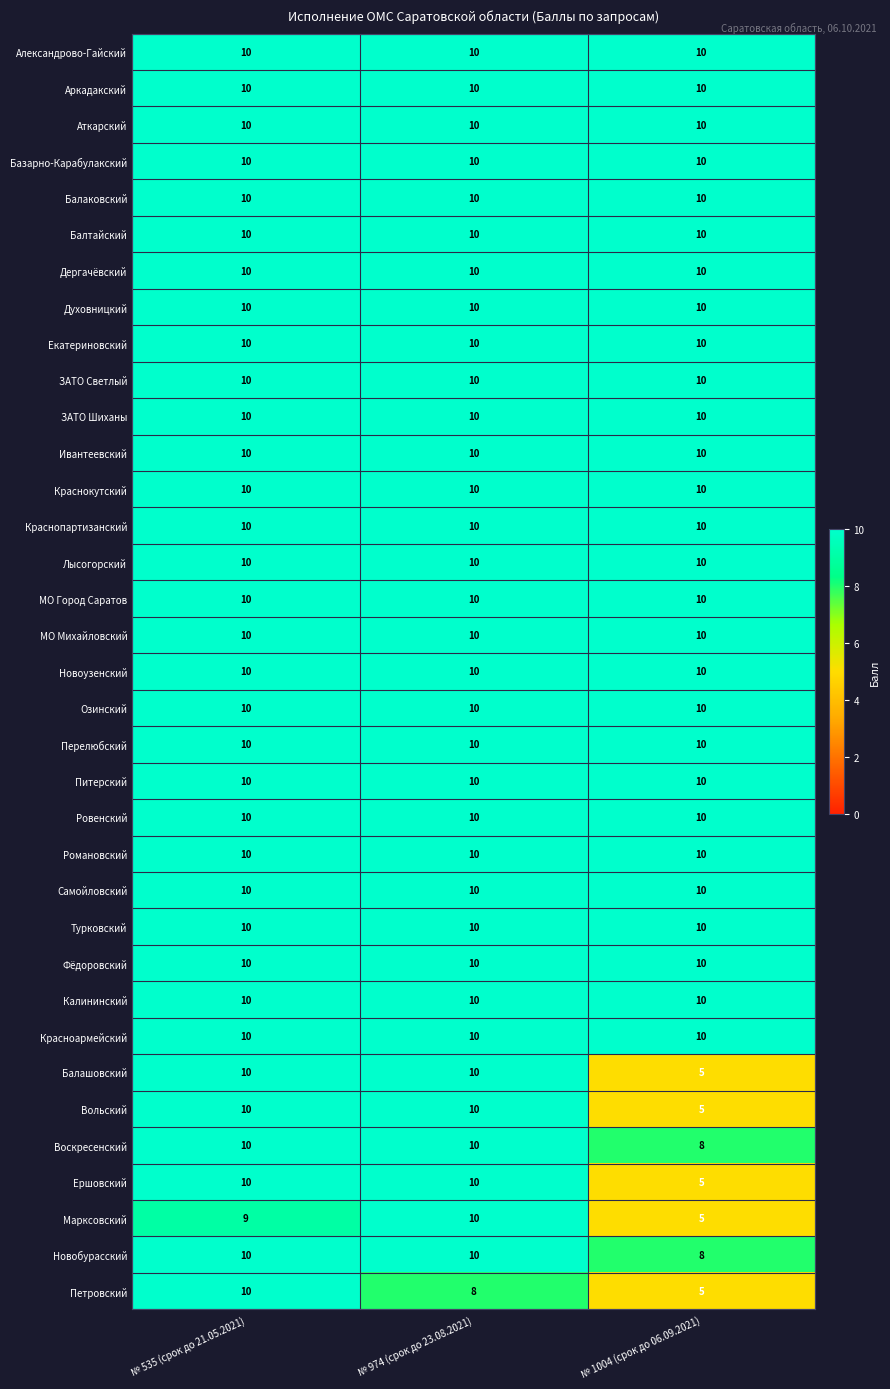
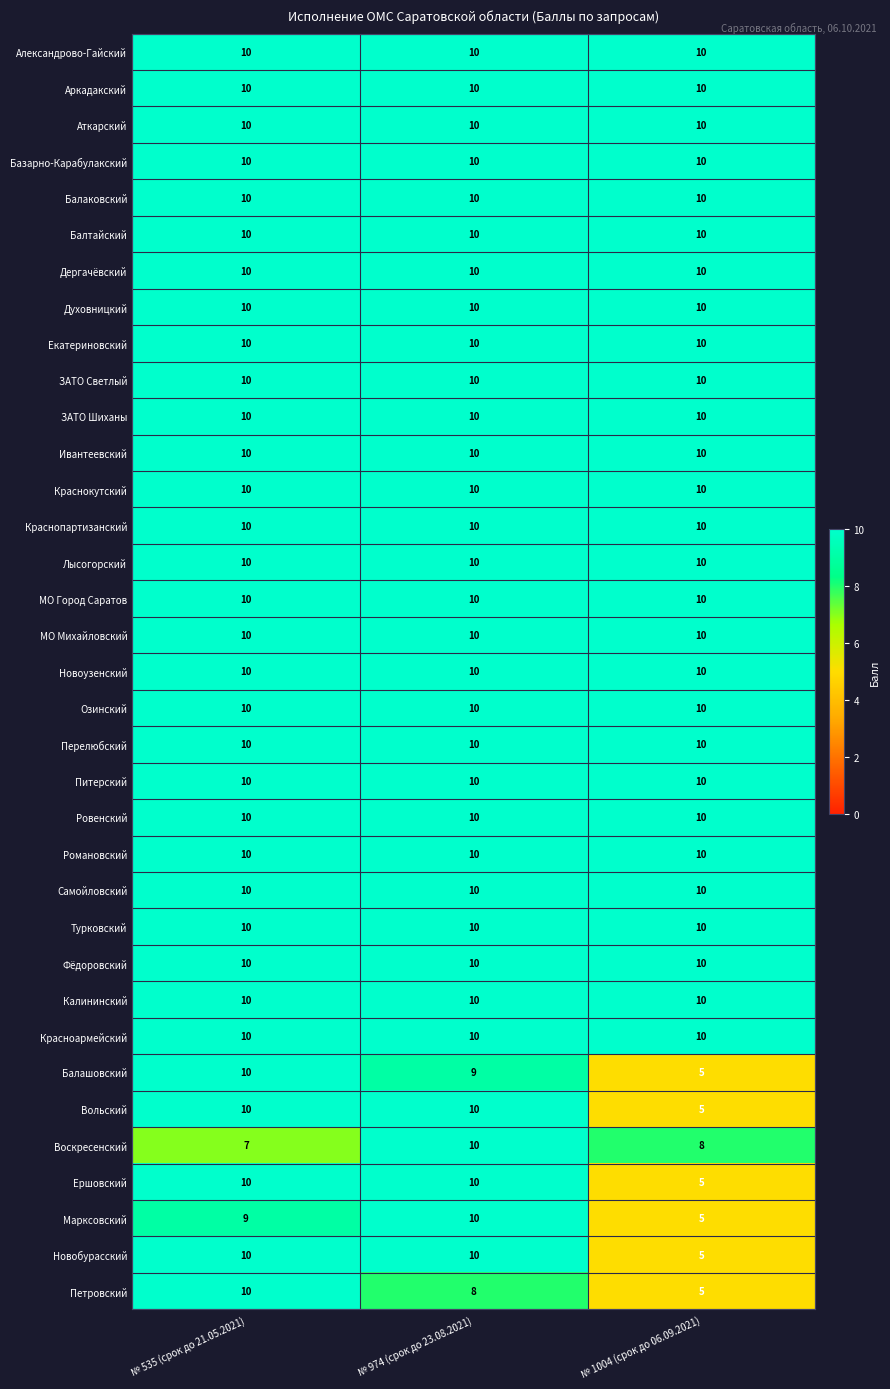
Балашовский, № 974 (срок до 23.08.2021): 10 -> 9
Воскресенский, № 535 (срок до 21.05.2021): 10 -> 7
Новобурасский, № 1004 (срок до 06.09.2021): 8 -> 5
